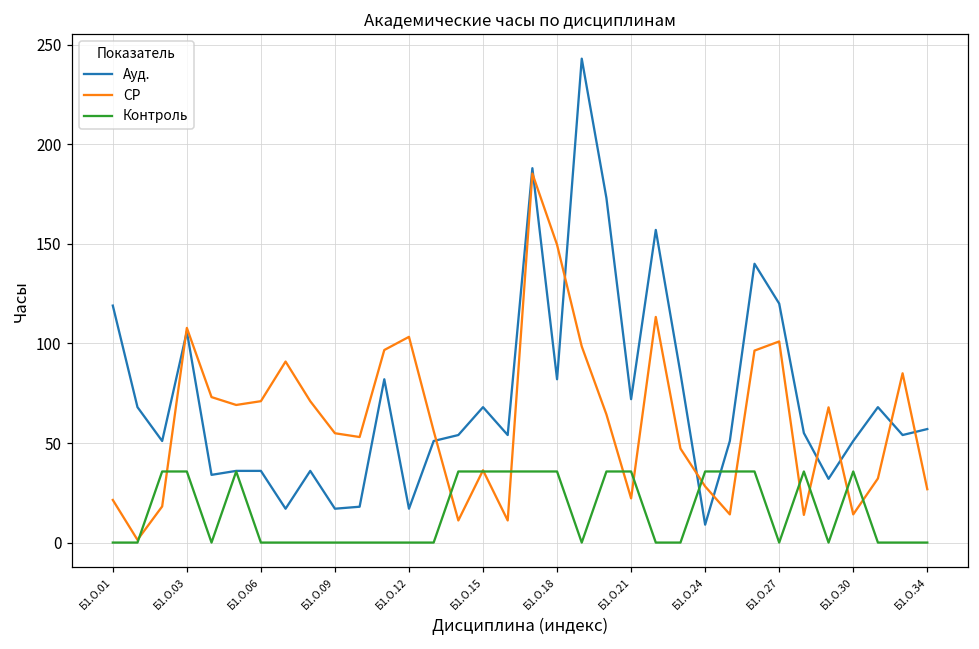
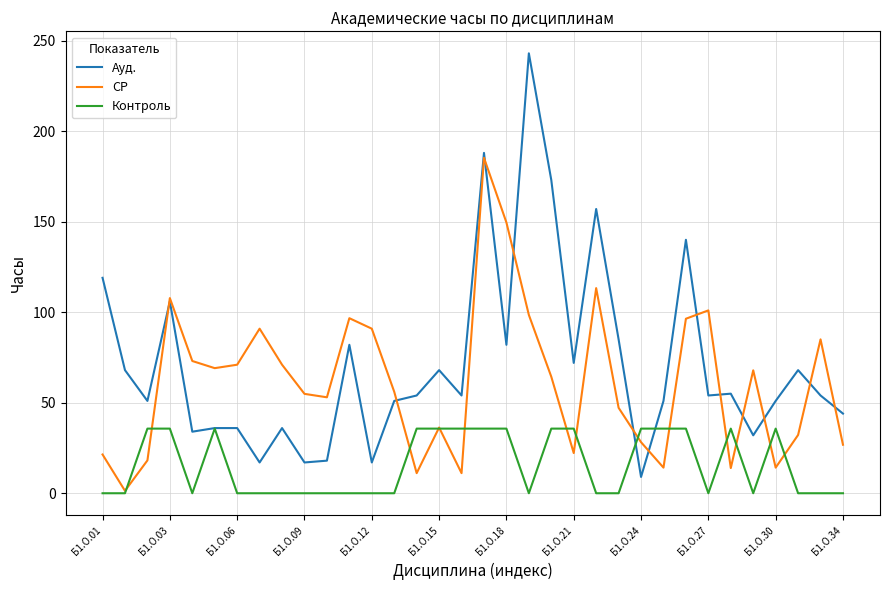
СР, Б1.О.12: 103 -> 91
Ауд., Б1.О.27: 120 -> 54
Ауд., Б1.О.34: 57 -> 44
